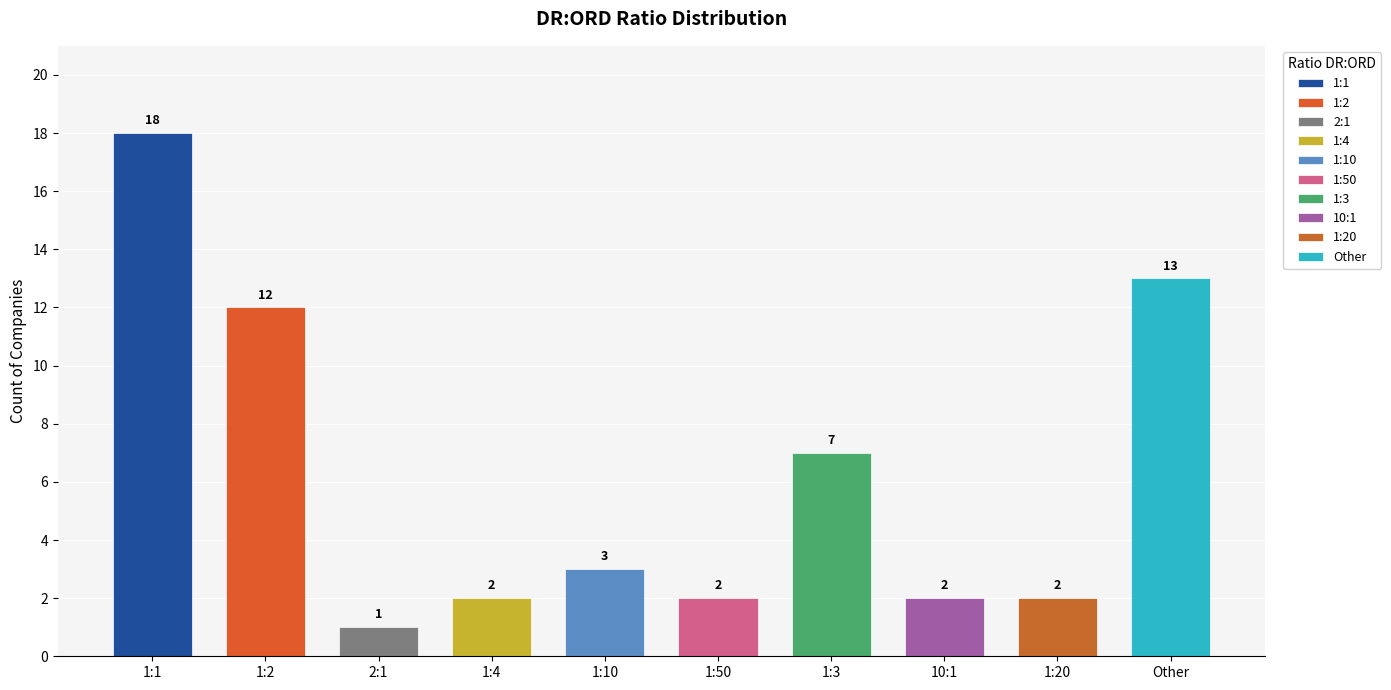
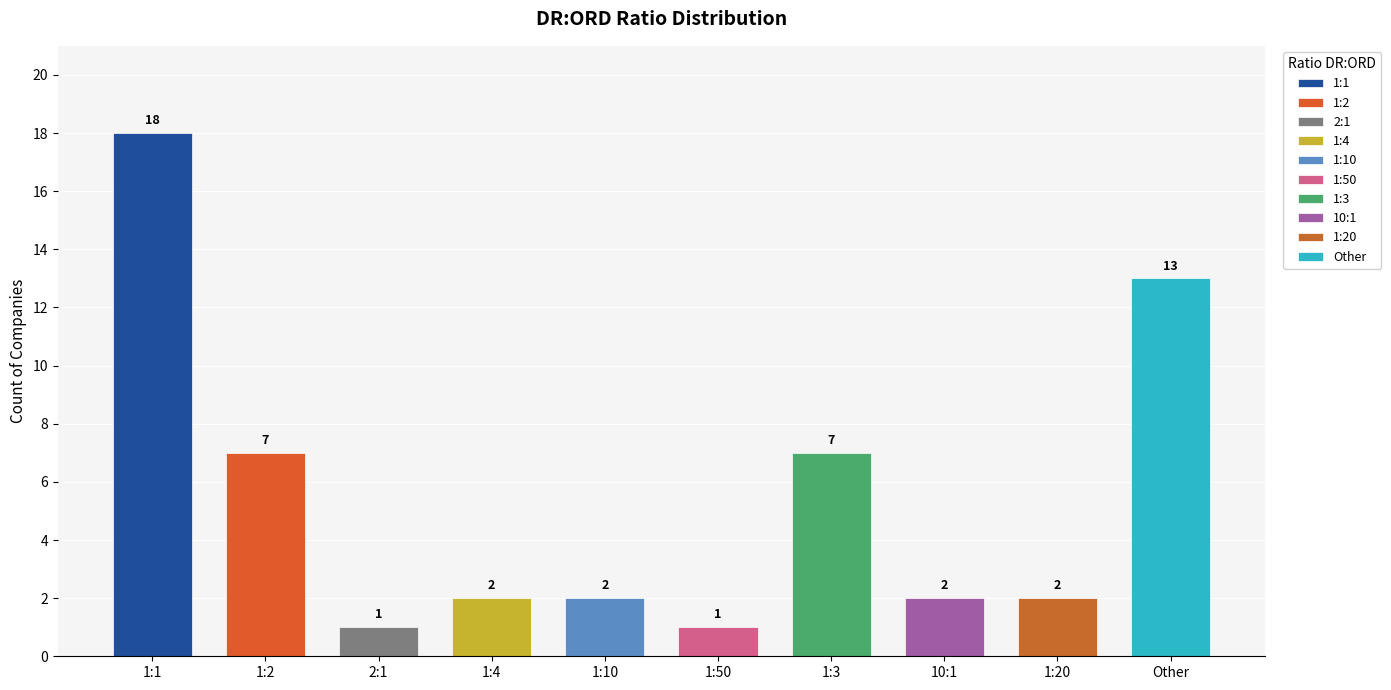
1:2: 12 -> 7
1:10: 3 -> 2
1:50: 2 -> 1
